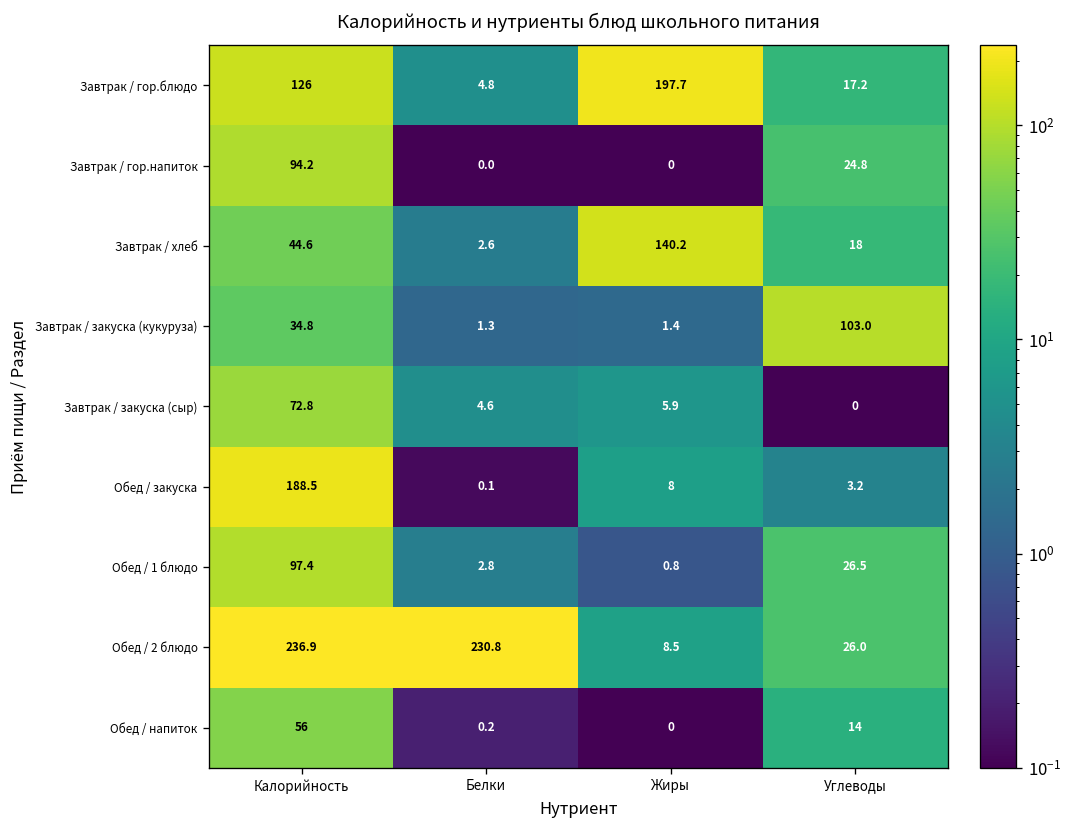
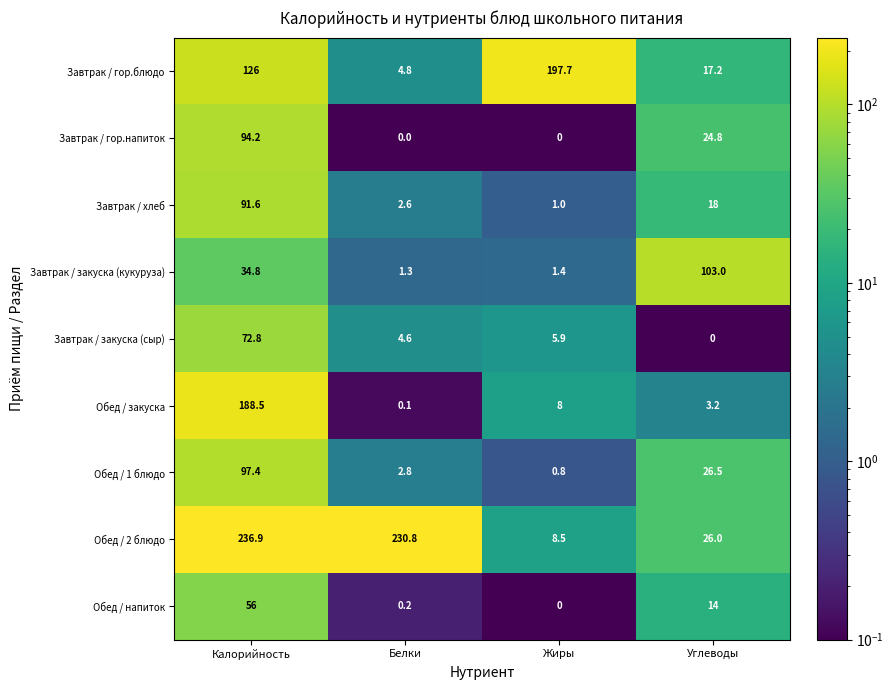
Завтрак / хлеб, Калорийность: 44.6 -> 91.6
Завтрак / хлеб, Жиры: 140.2 -> 1.0
